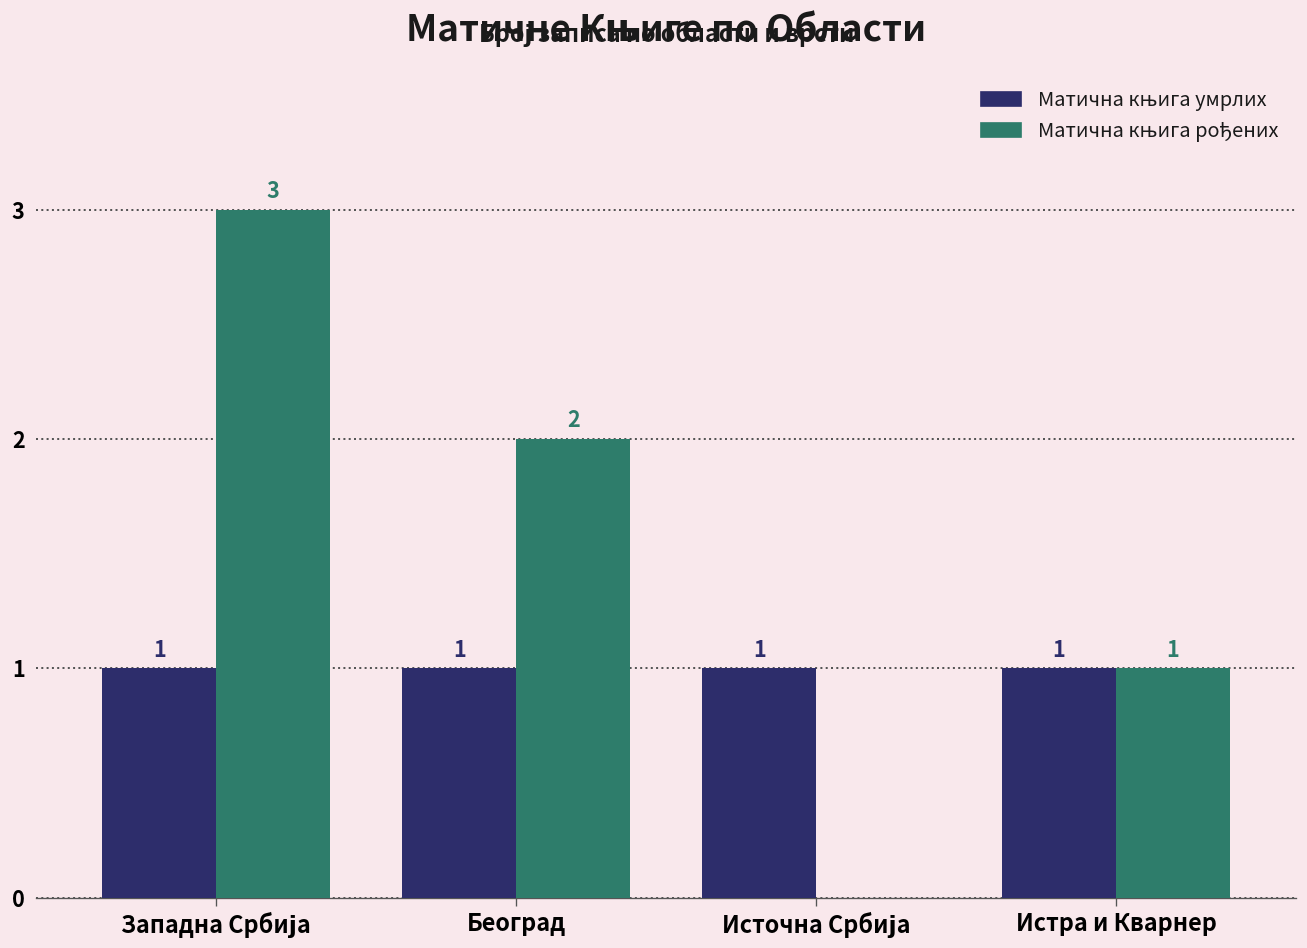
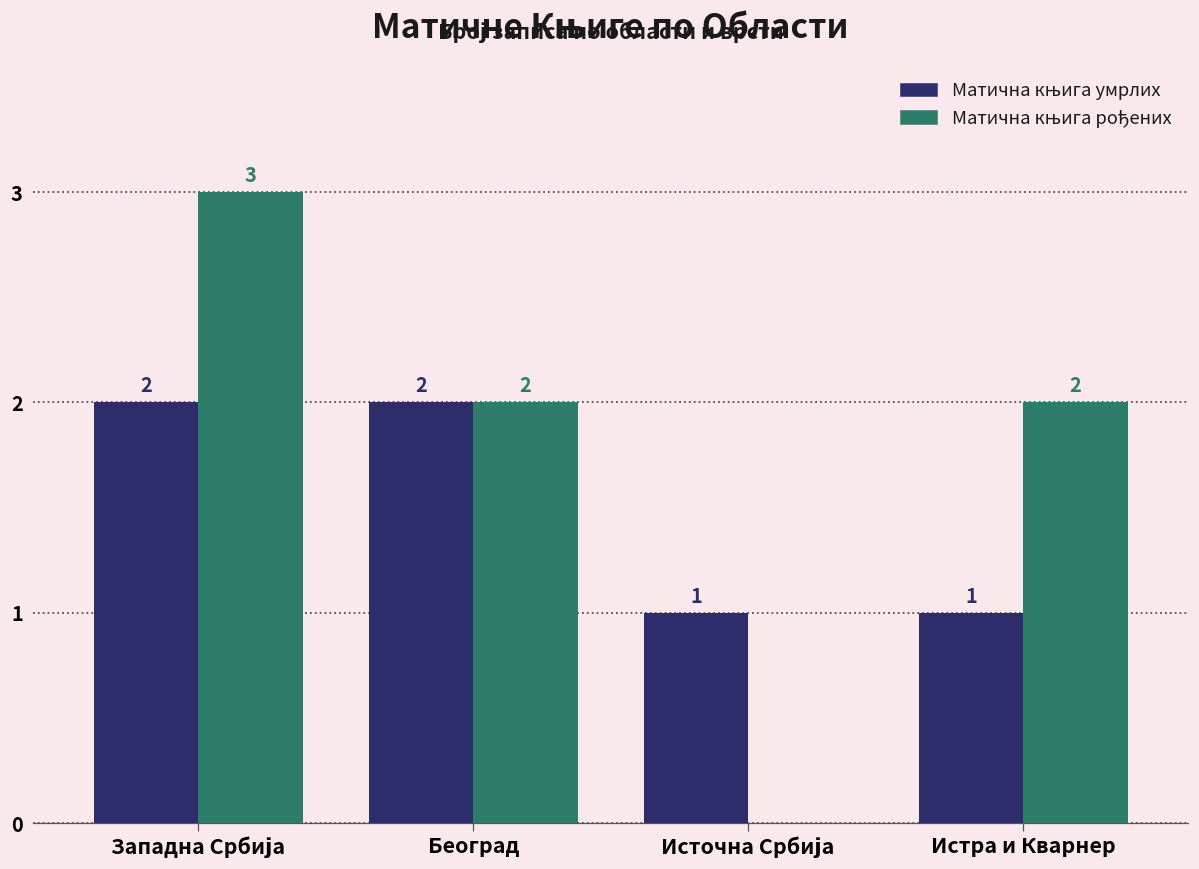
Матична књига умрлих, Западна Србија: 1 -> 2
Матична књига умрлих, Београд: 1 -> 2
Матична књига рођених, Истра и Кварнер: 1 -> 2
